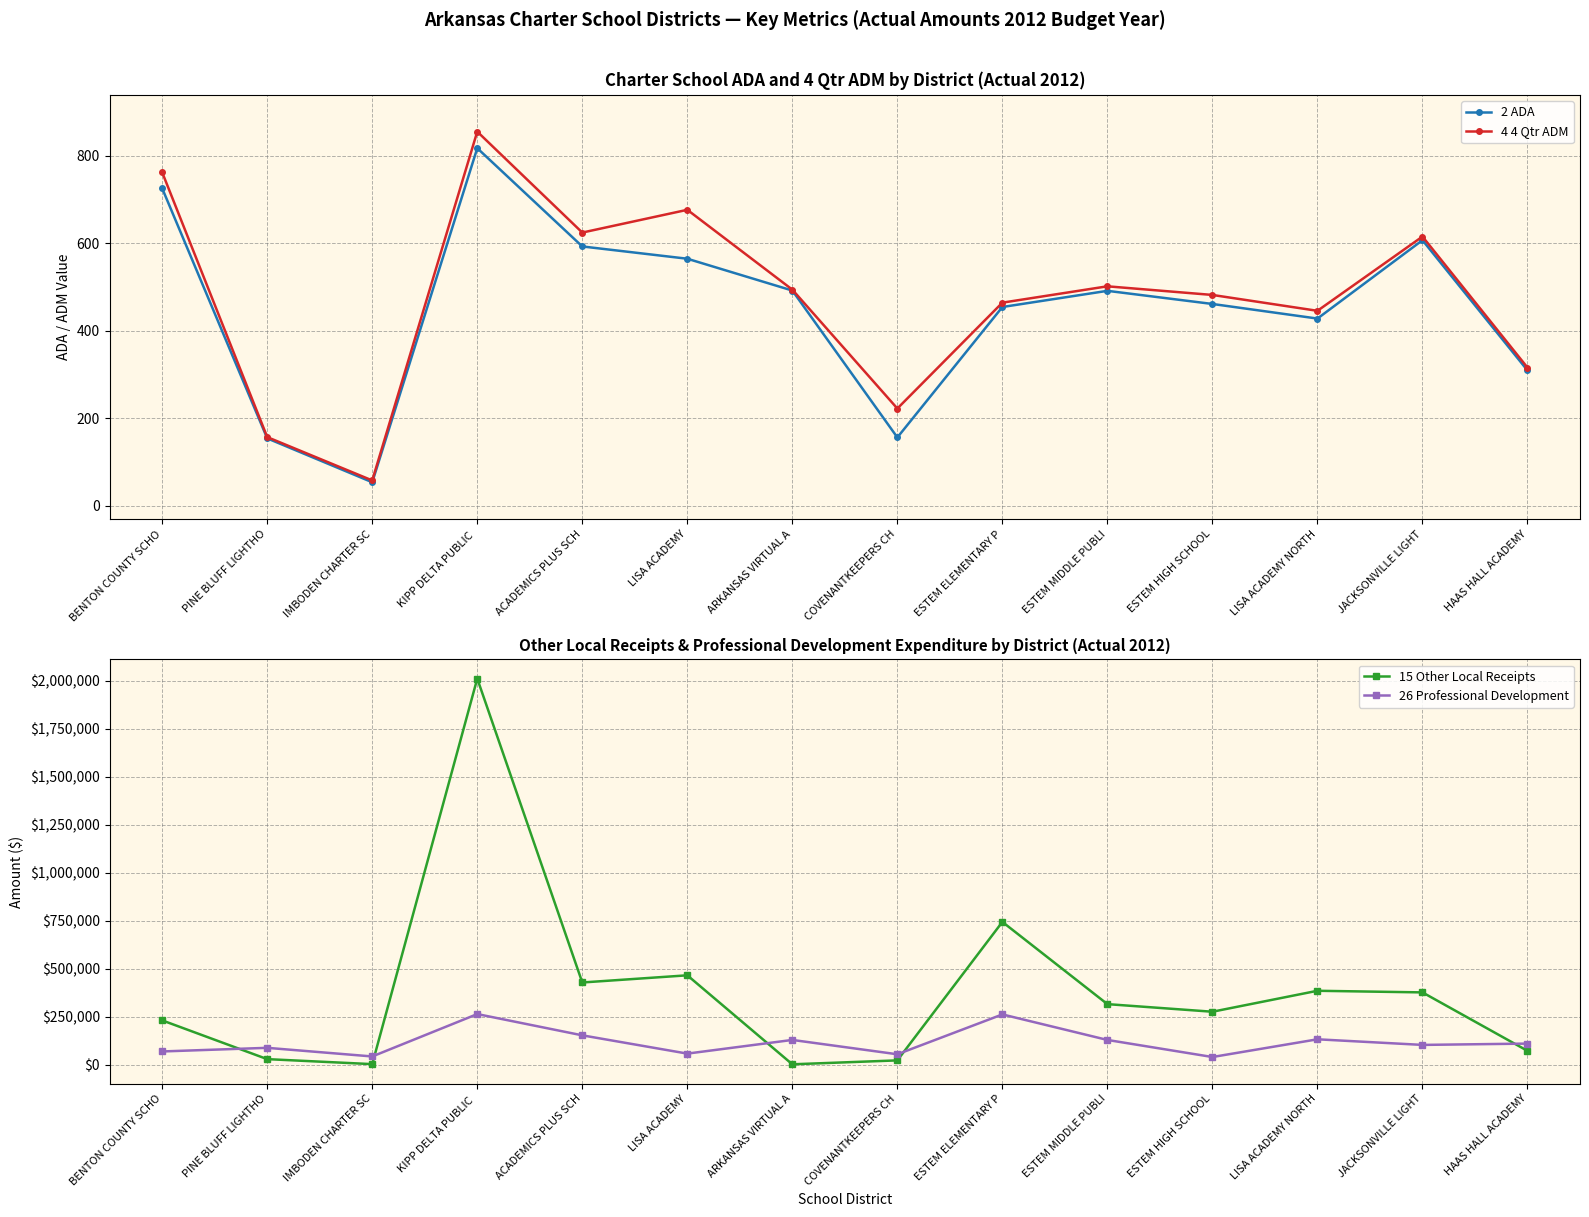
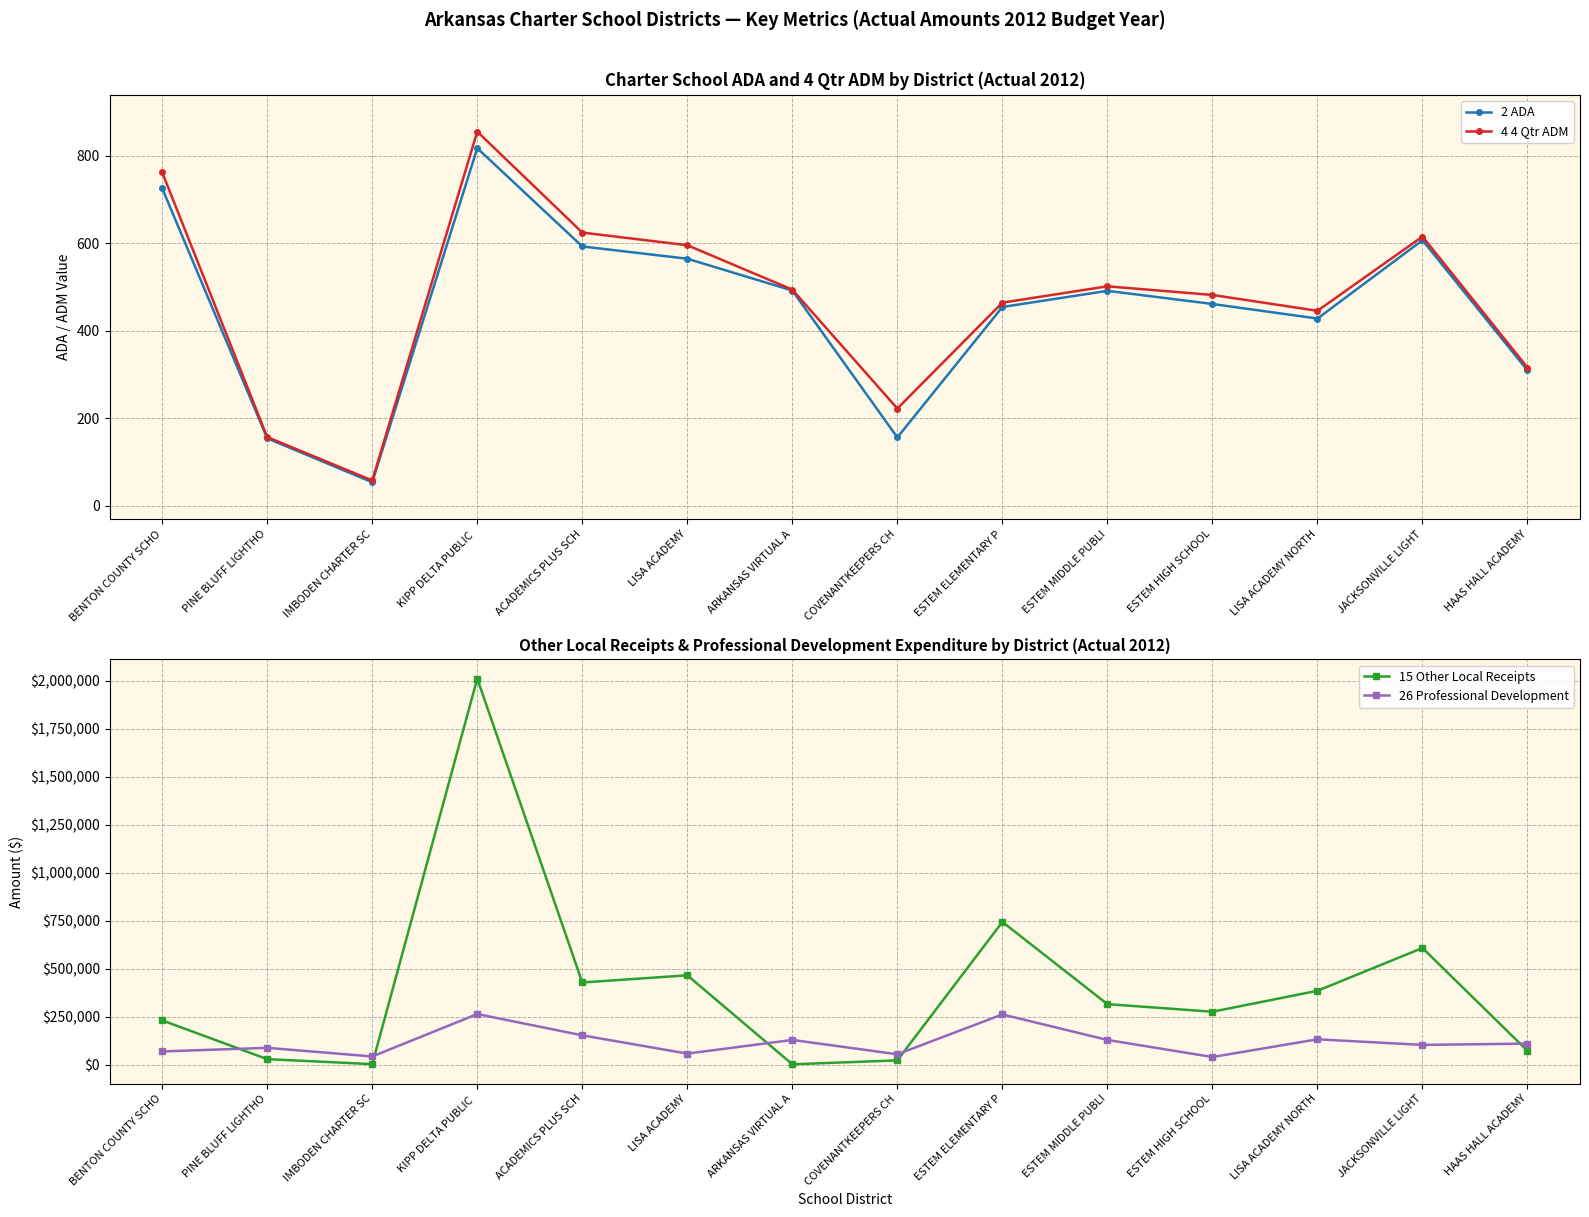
Charter School ADA and 4 Qtr ADM by District (Actual 2012), 4 4 Qtr ADM, LISA ACADEMY: 680 -> 600
Other Local Receipts & Professional Development Expenditure by District (Actual 2012), 15 Other Local Receipts, JACKSONVILLE LIGHT: $380,000 -> $610,000
